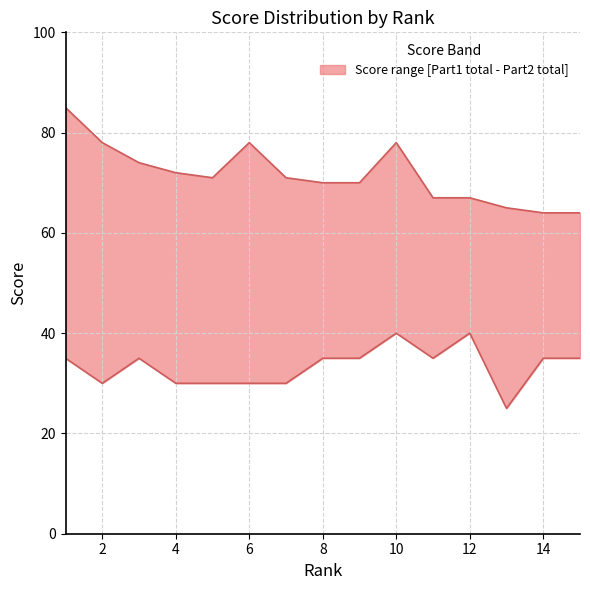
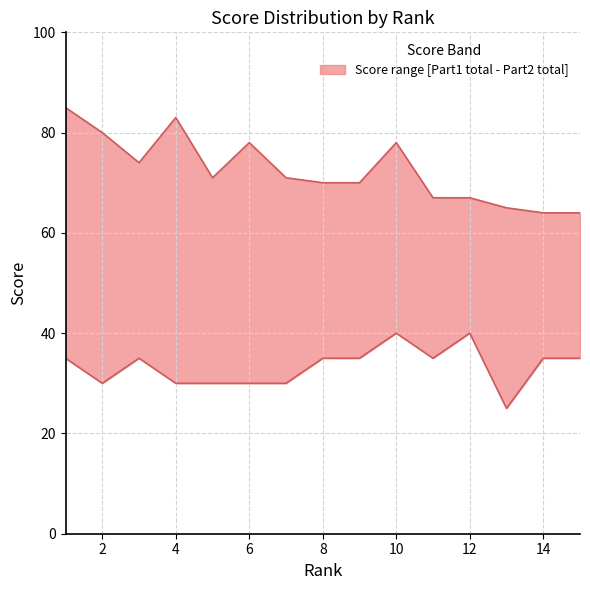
Score range [Part1 total - Part2 total], 2: 78 -> 80
Score range [Part1 total - Part2 total], 4: 72 -> 83
